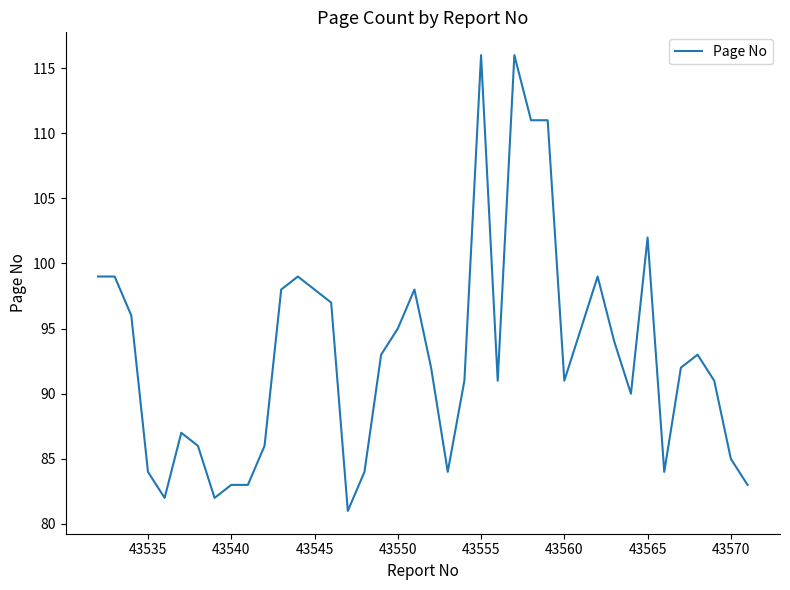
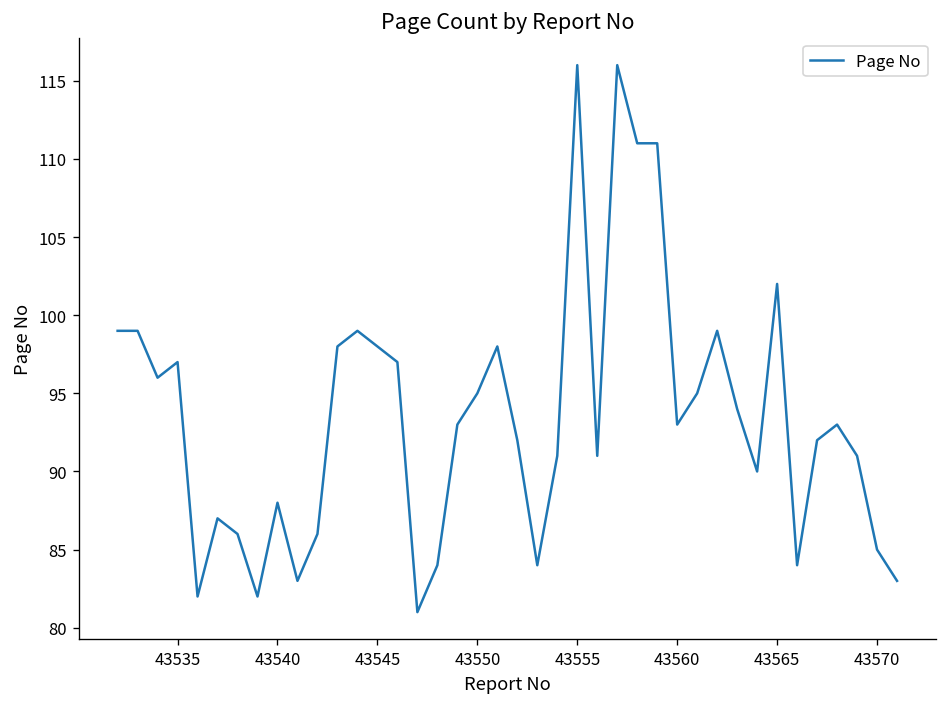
43535: 84 -> 97
43540: 83 -> 88
43560: 91 -> 93
